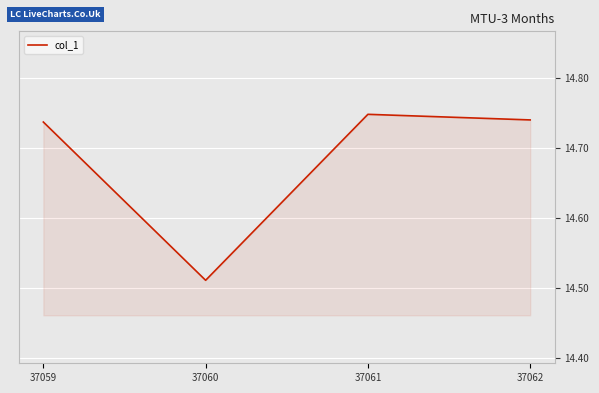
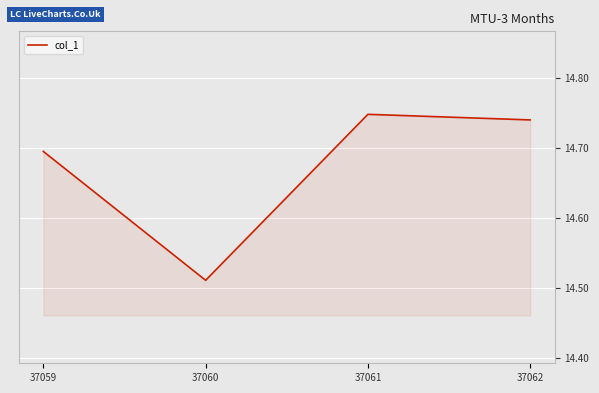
37059: 14.74 -> 14.70
